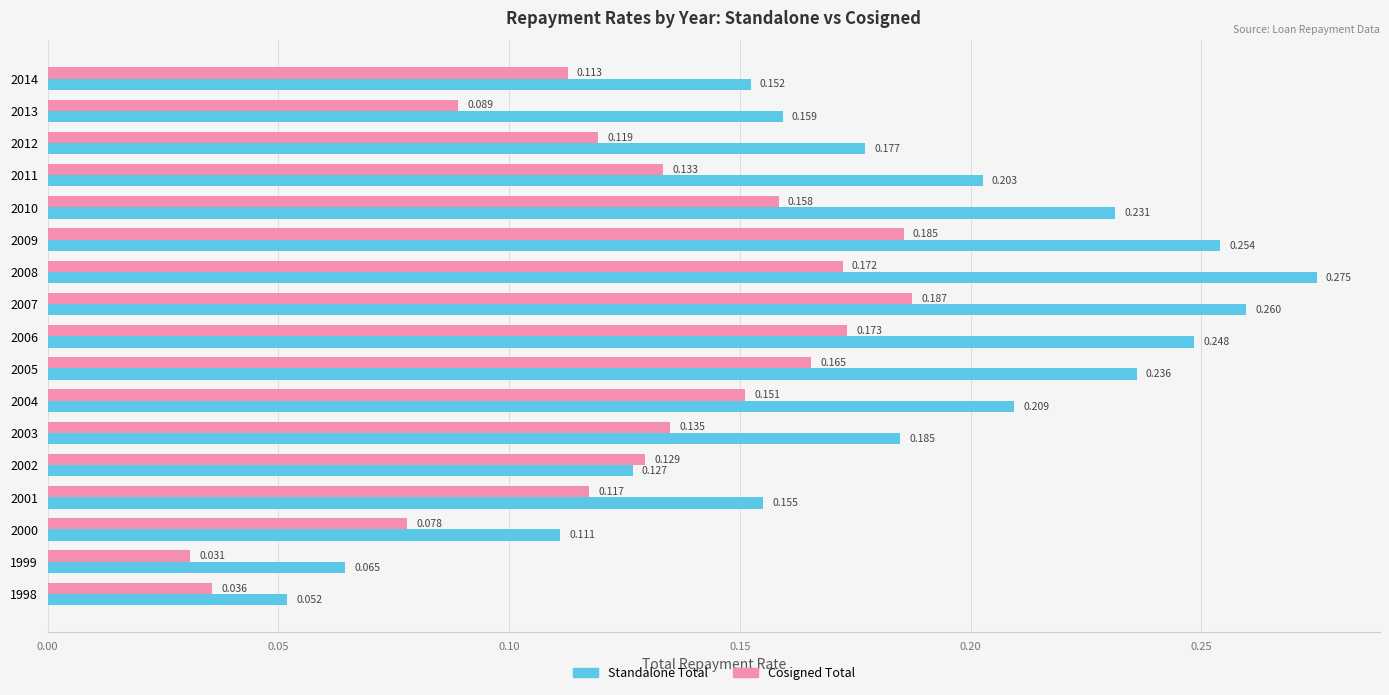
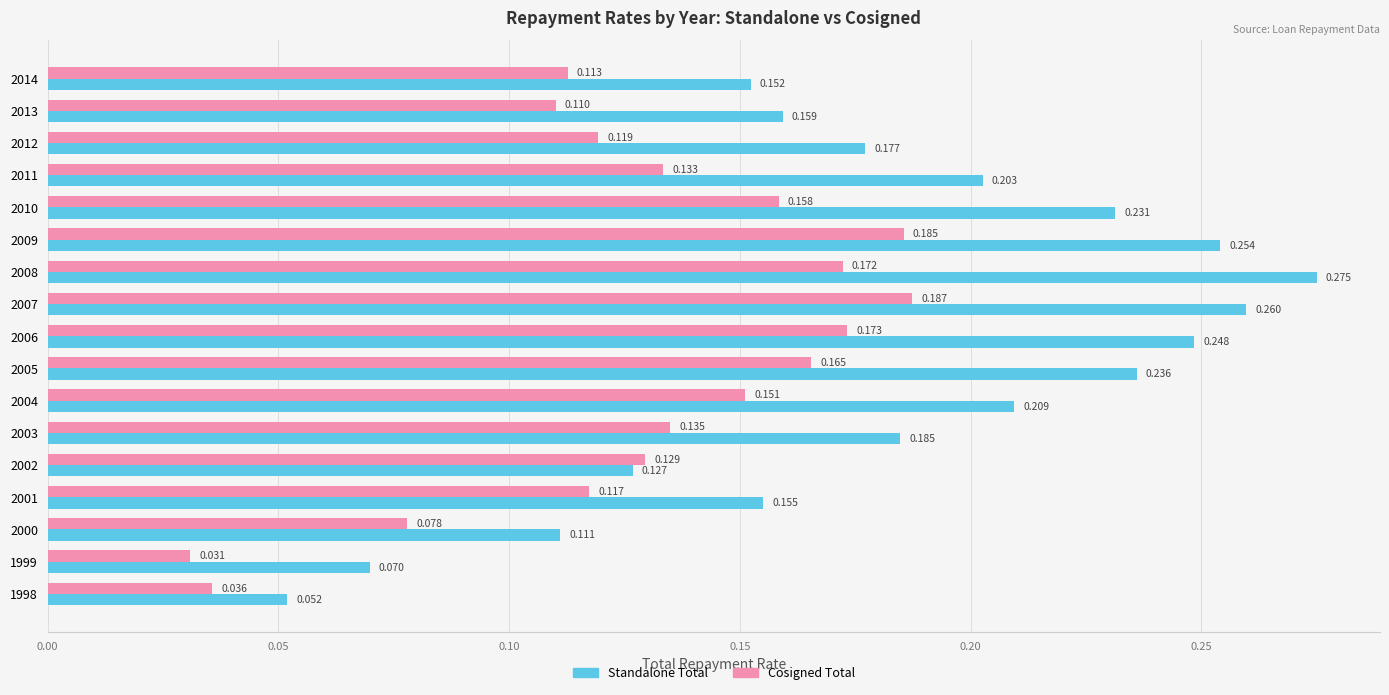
Cosigned Total, 2013: 0.089 -> 0.110
Standalone Total, 1999: 0.065 -> 0.070
